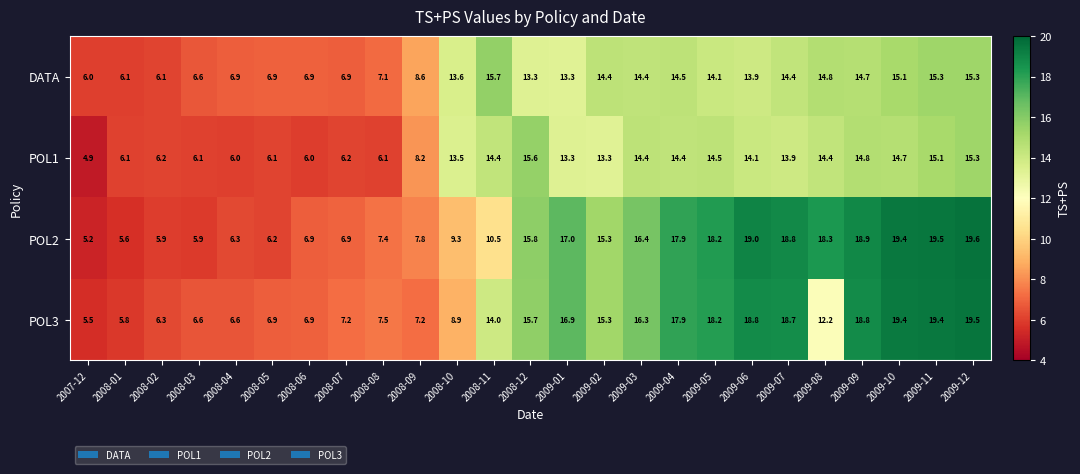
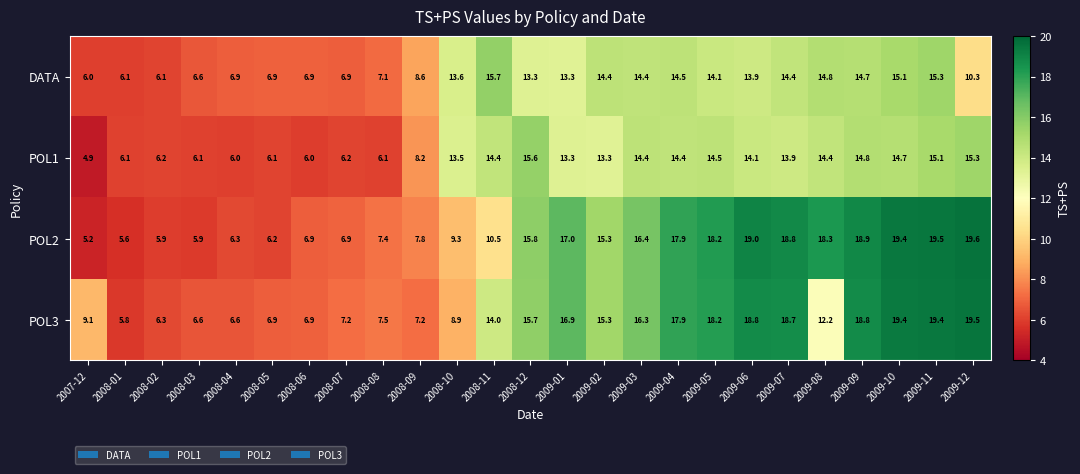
DATA, 2009-12: 15.3 -> 10.3
POL3, 2007-12: 5.5 -> 9.1
